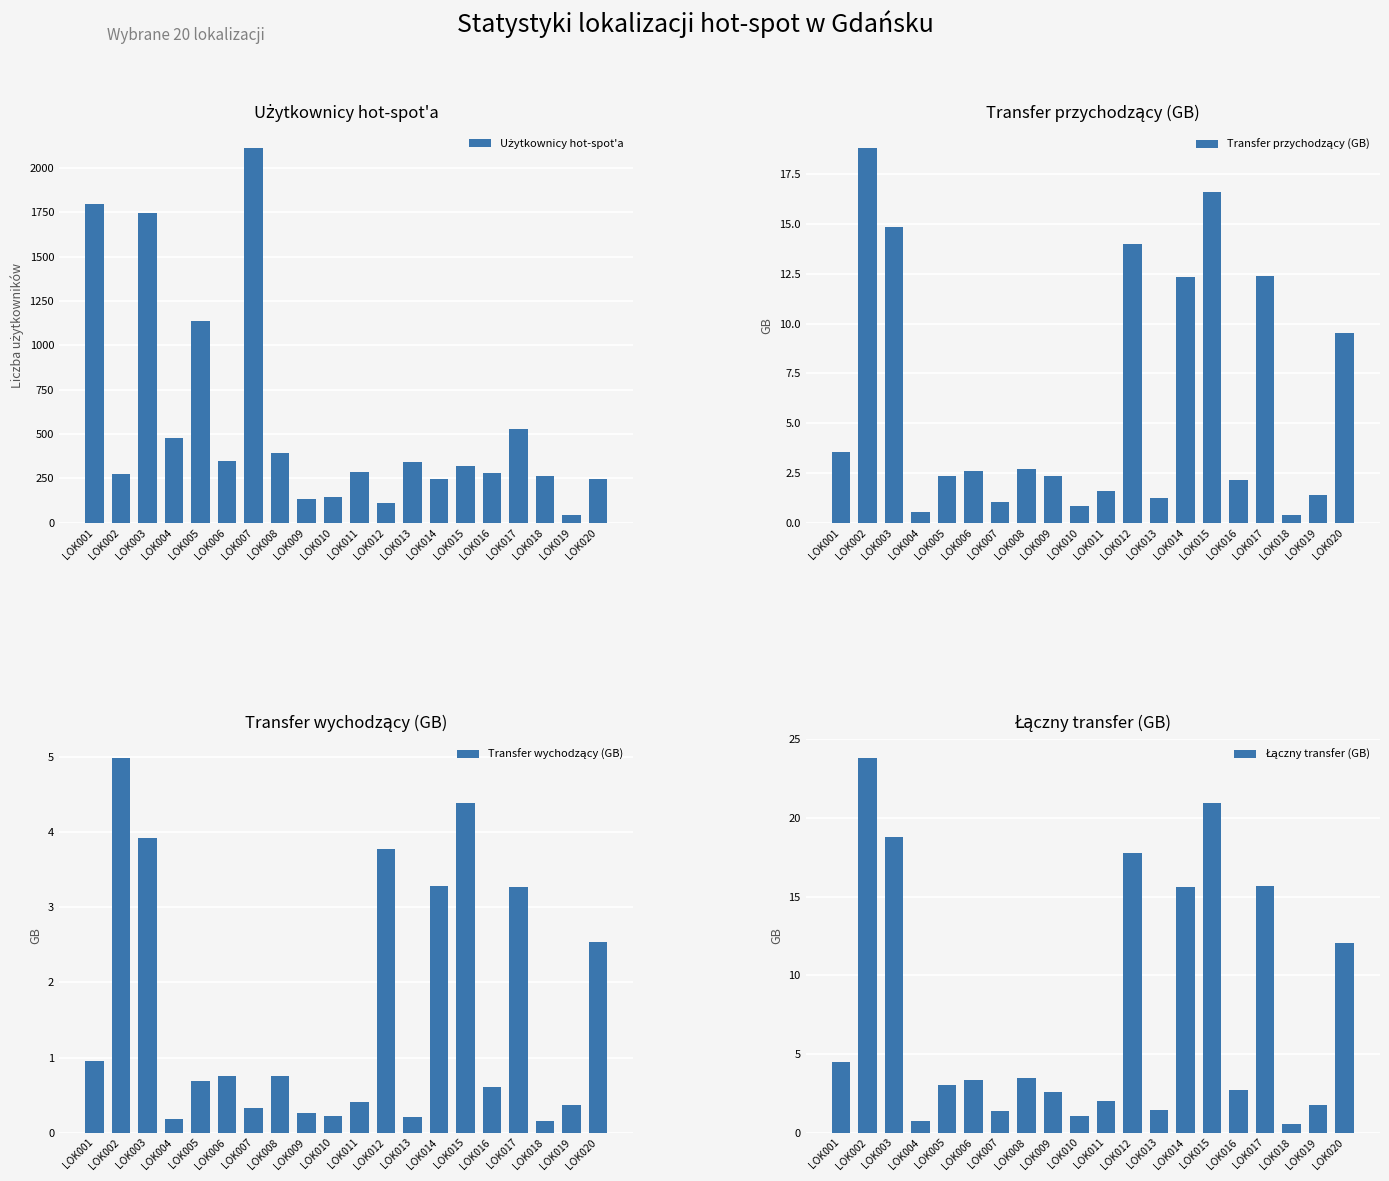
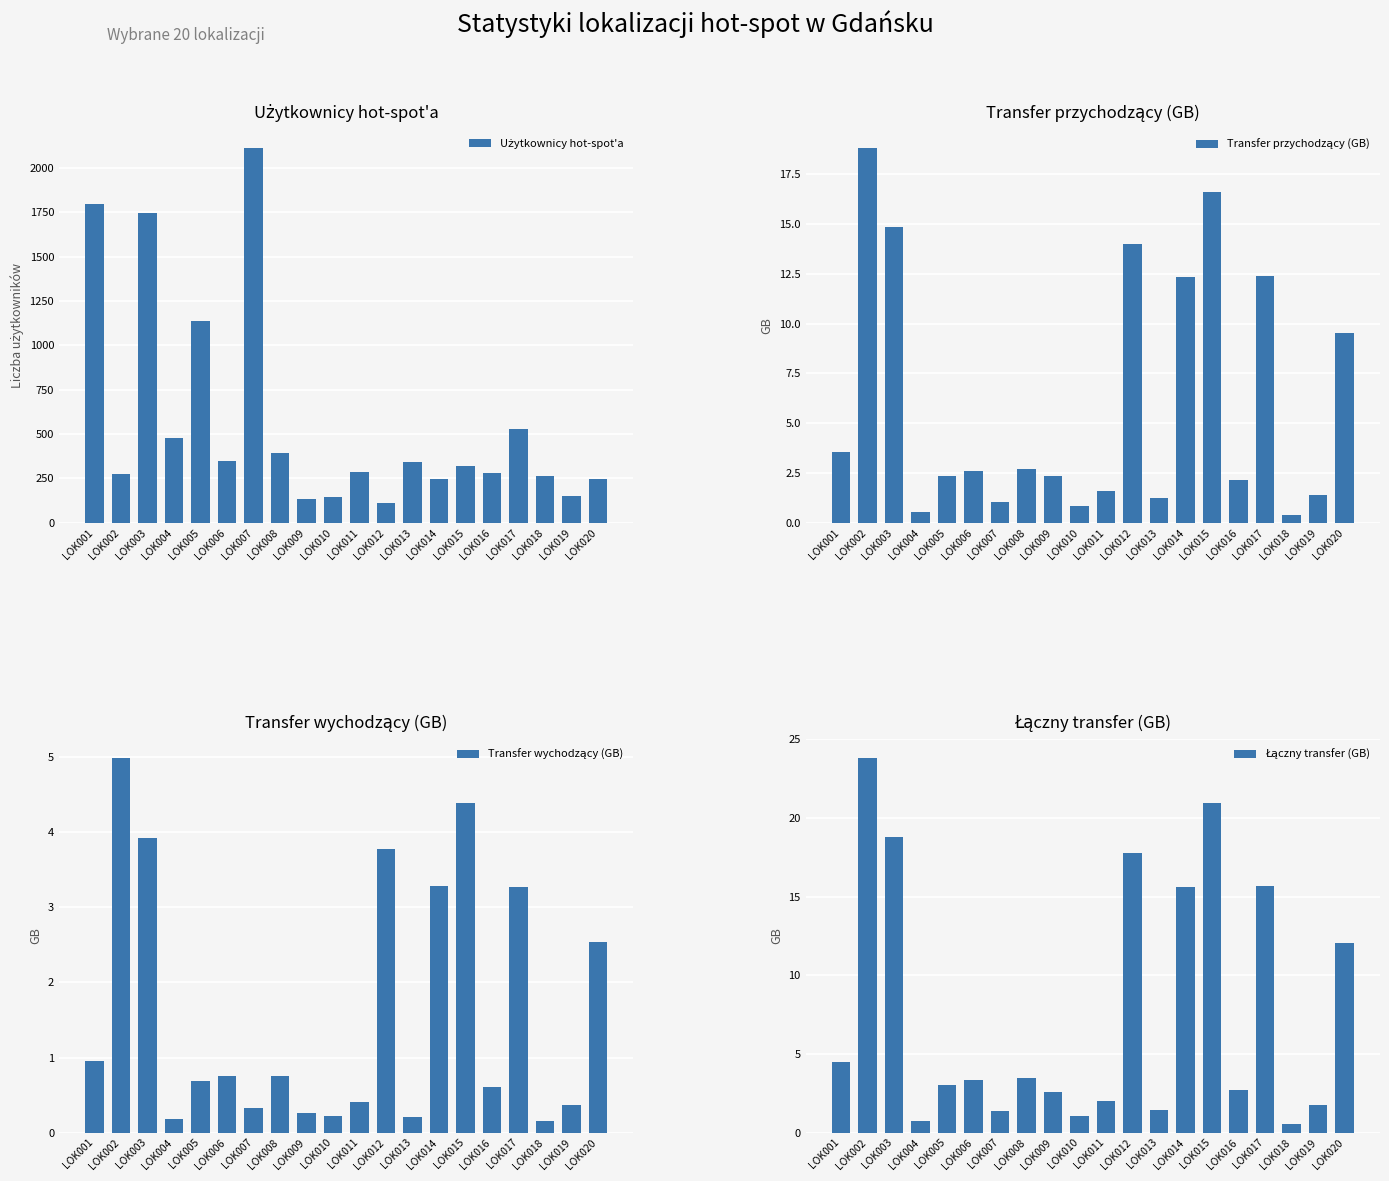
Użytkownicy hot-spot'a, LOK019: 40 -> 150
